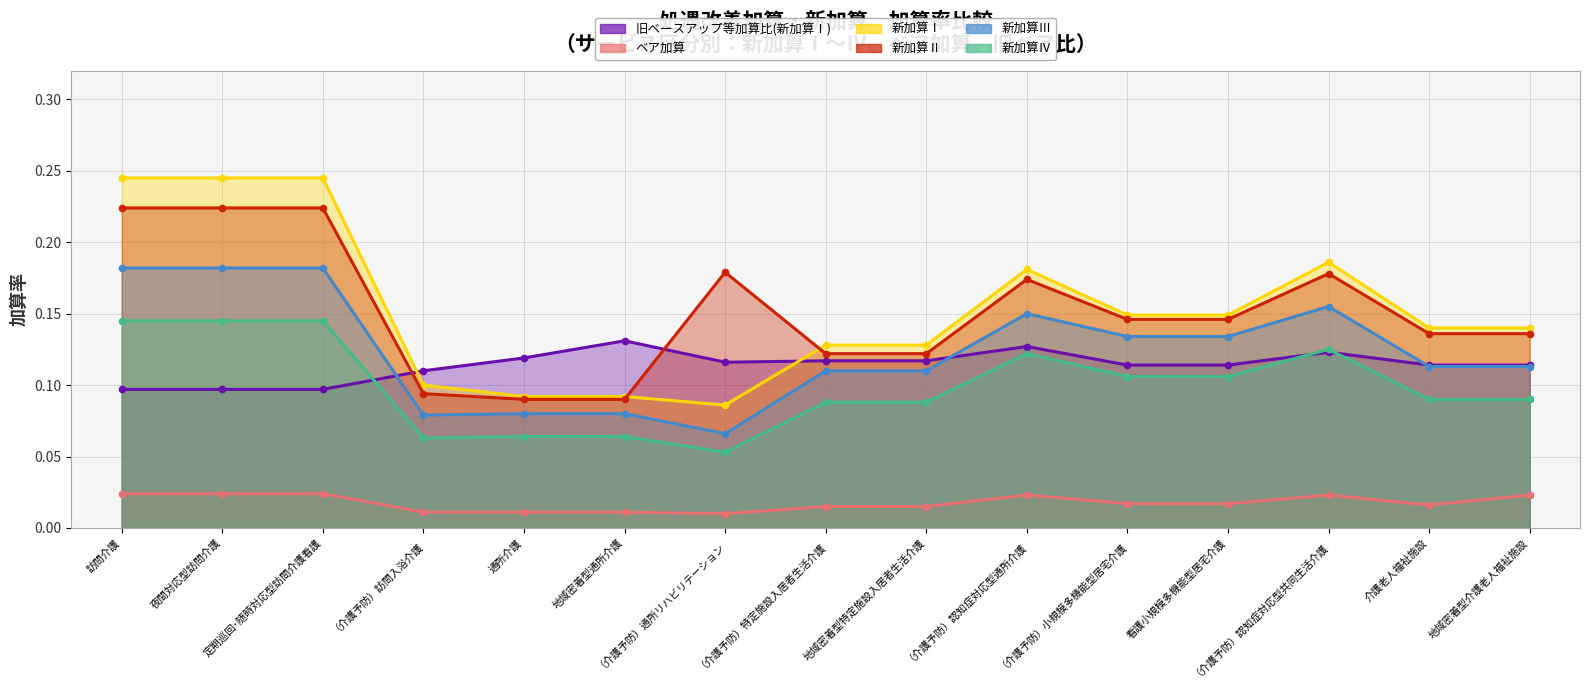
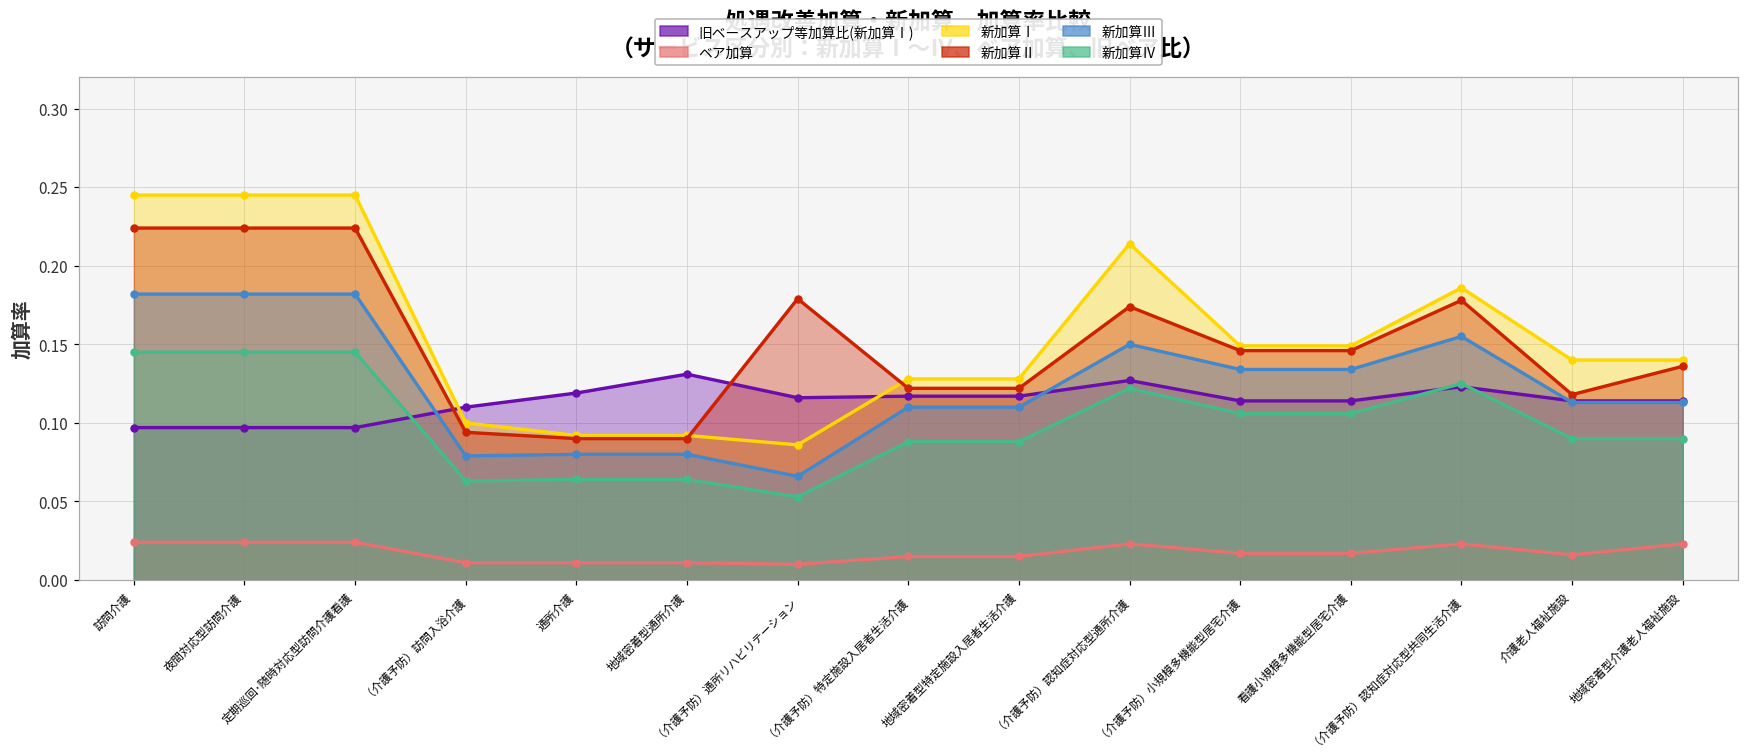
新加算Ⅰ, （介護予防）認知症対応型通所介護: 0.181 -> 0.214
新加算Ⅱ, 介護老人福祉施設: 0.136 -> 0.118
